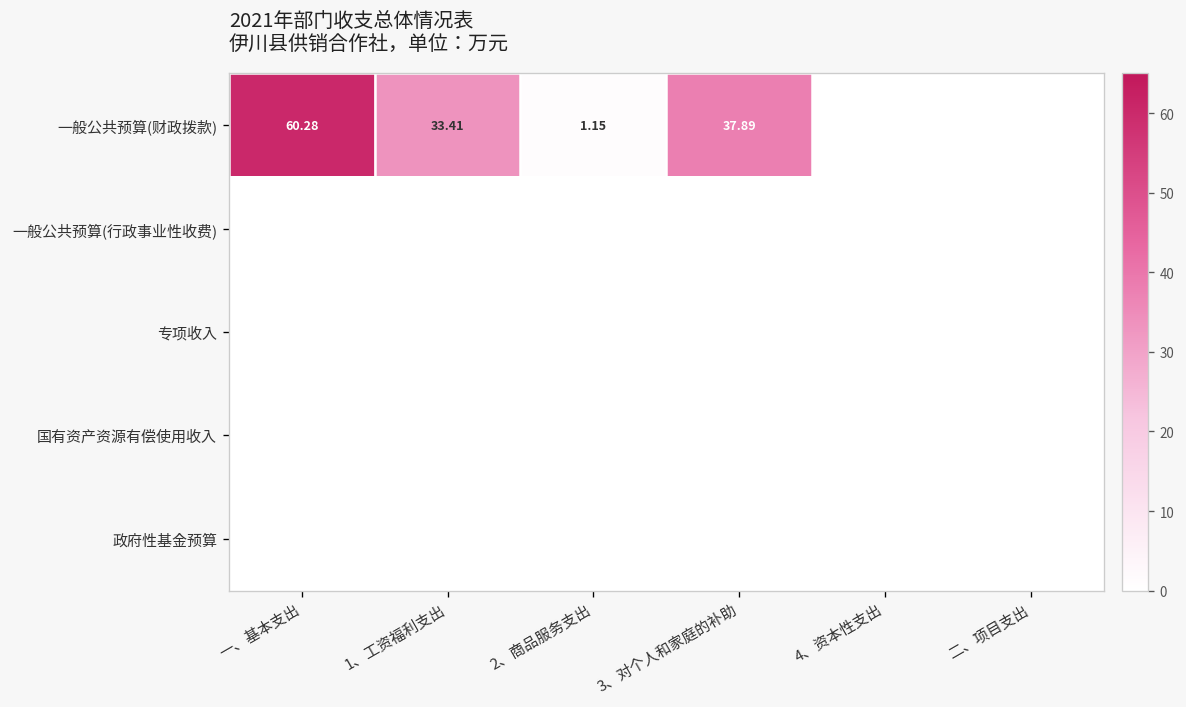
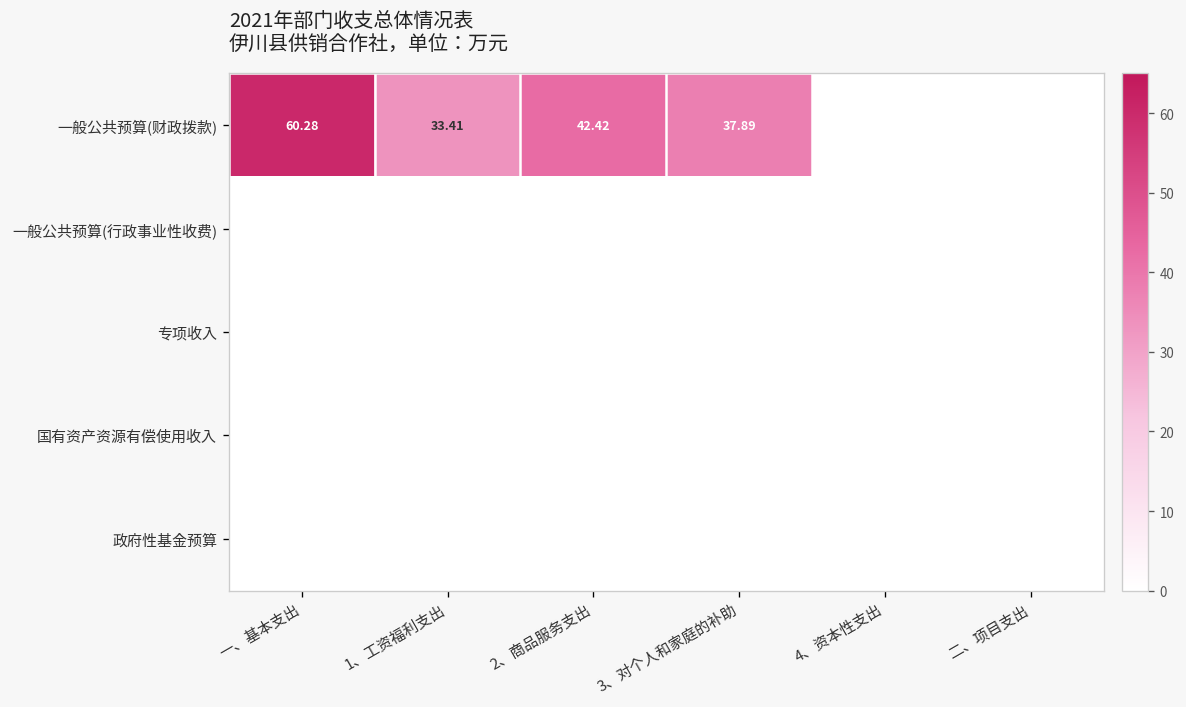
一般公共预算(财政拨款), 2、商品服务支出: 1.15 -> 42.42
